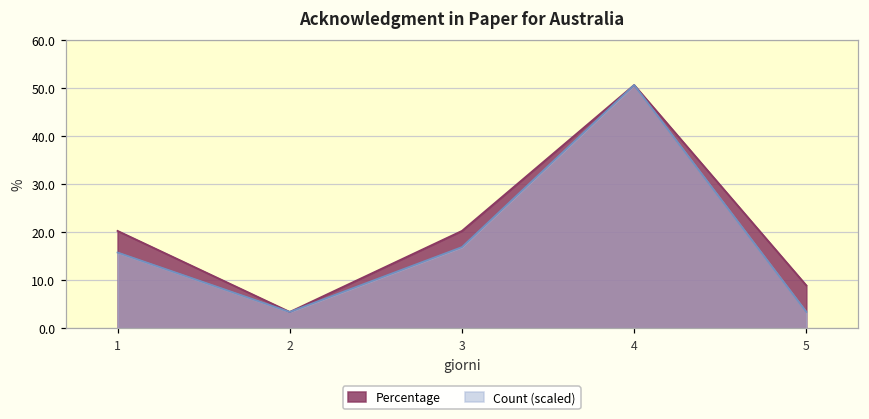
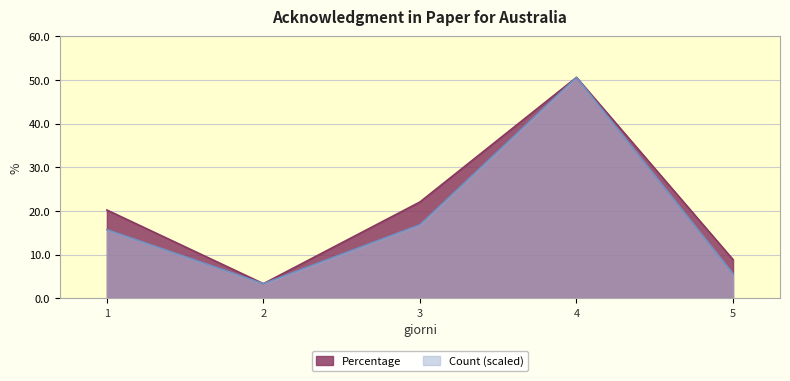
Percentage, 3: 20 -> 22
Count (scaled), 5: 3 -> 6
